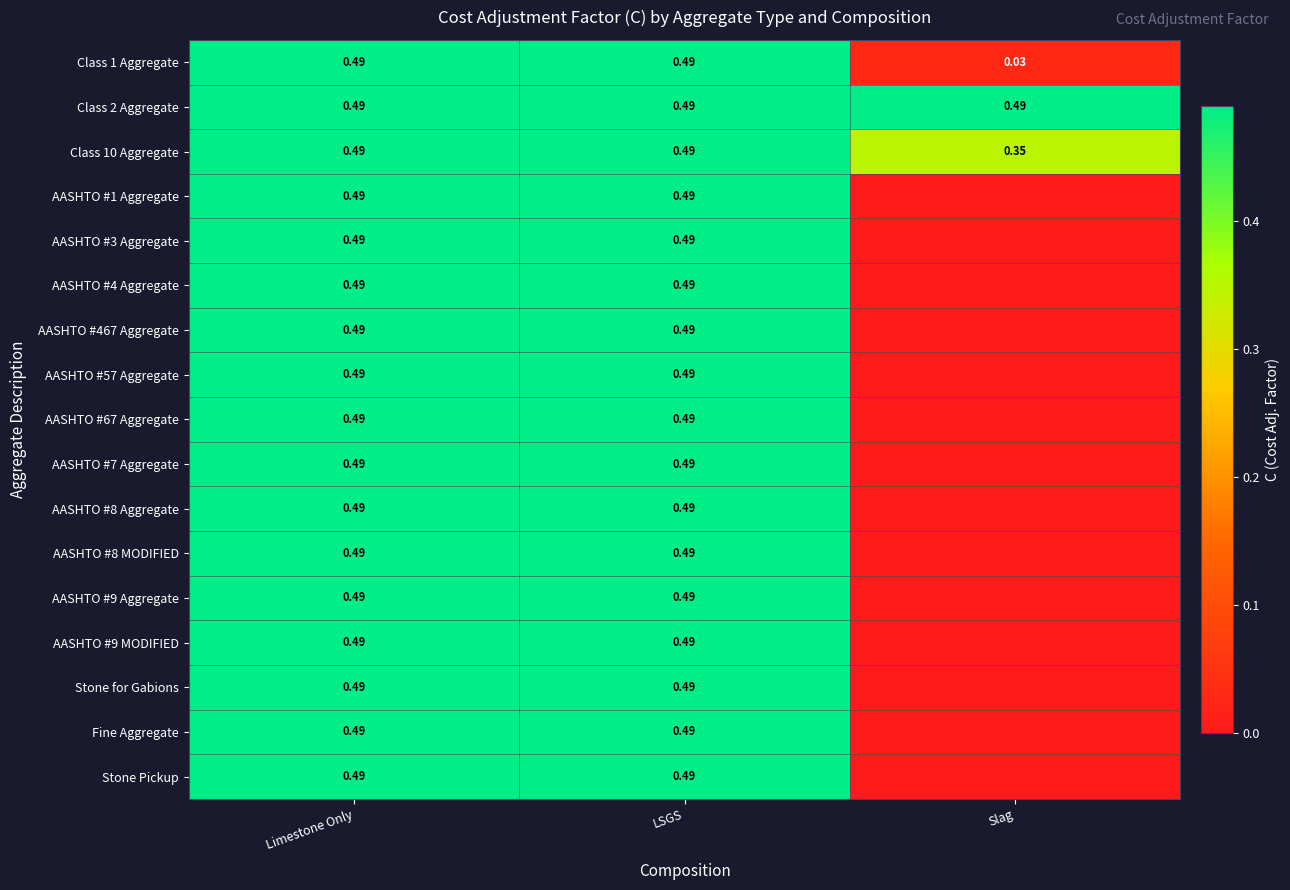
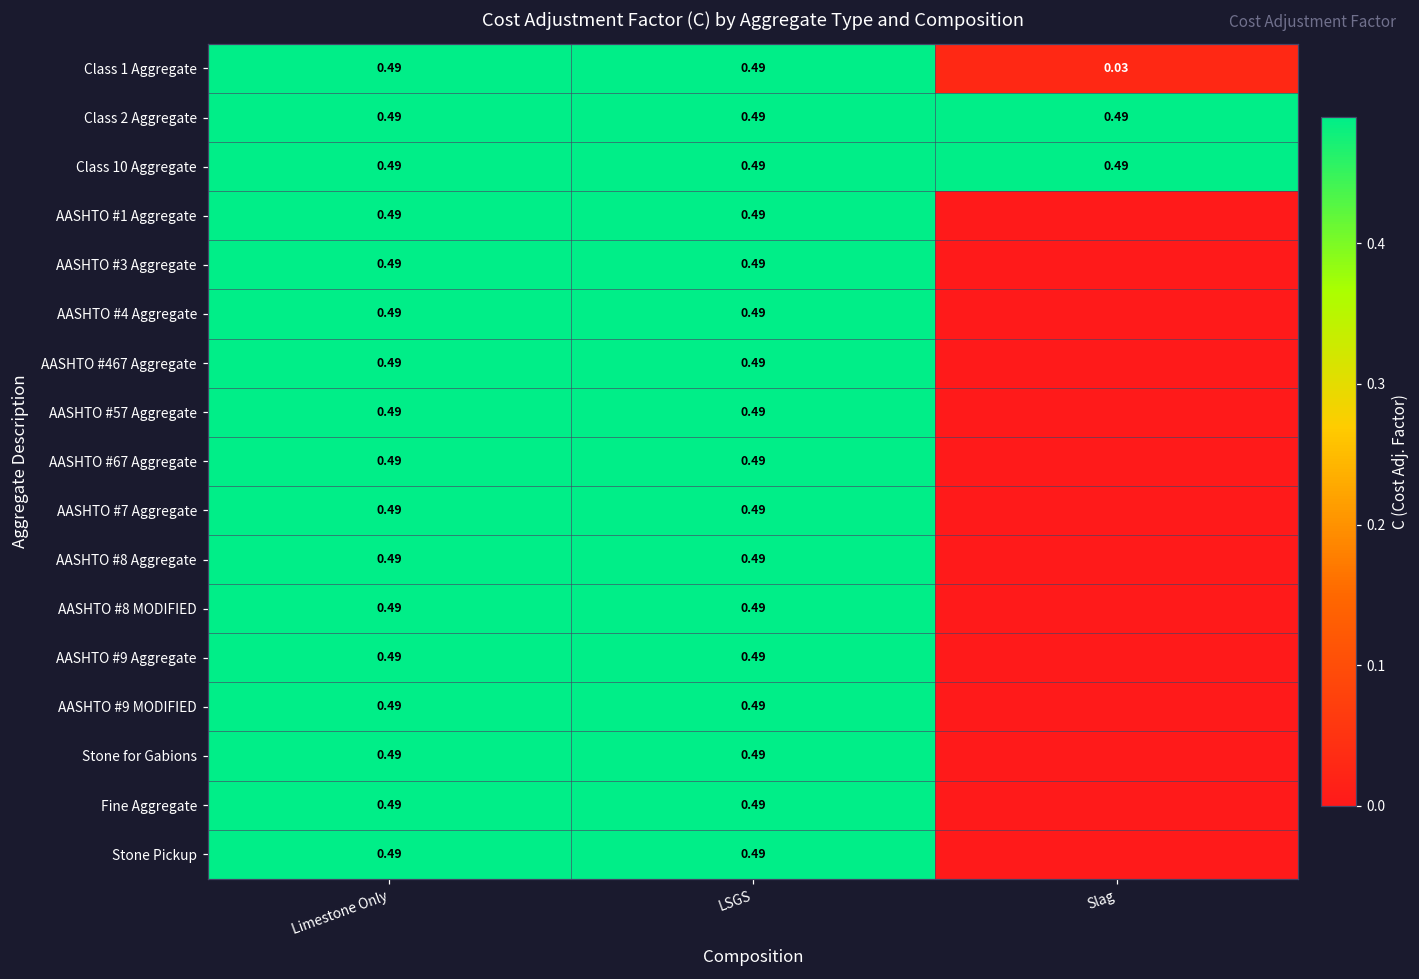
Class 10 Aggregate, Slag: 0.35 -> 0.49
